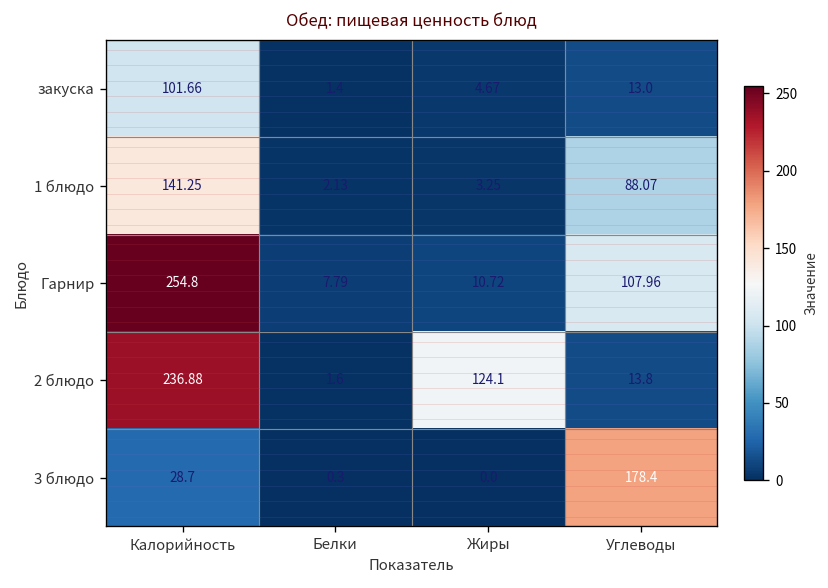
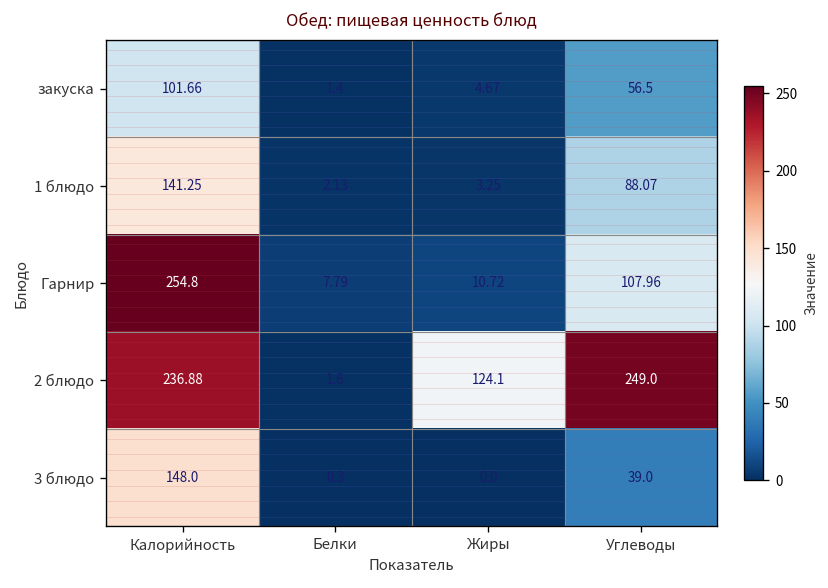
закуска, Углеводы: 13.0 -> 56.5
2 блюдо, Углеводы: 13.8 -> 249.0
3 блюдо, Калорийность: 28.7 -> 148.0
3 блюдо, Углеводы: 178.4 -> 39.0
